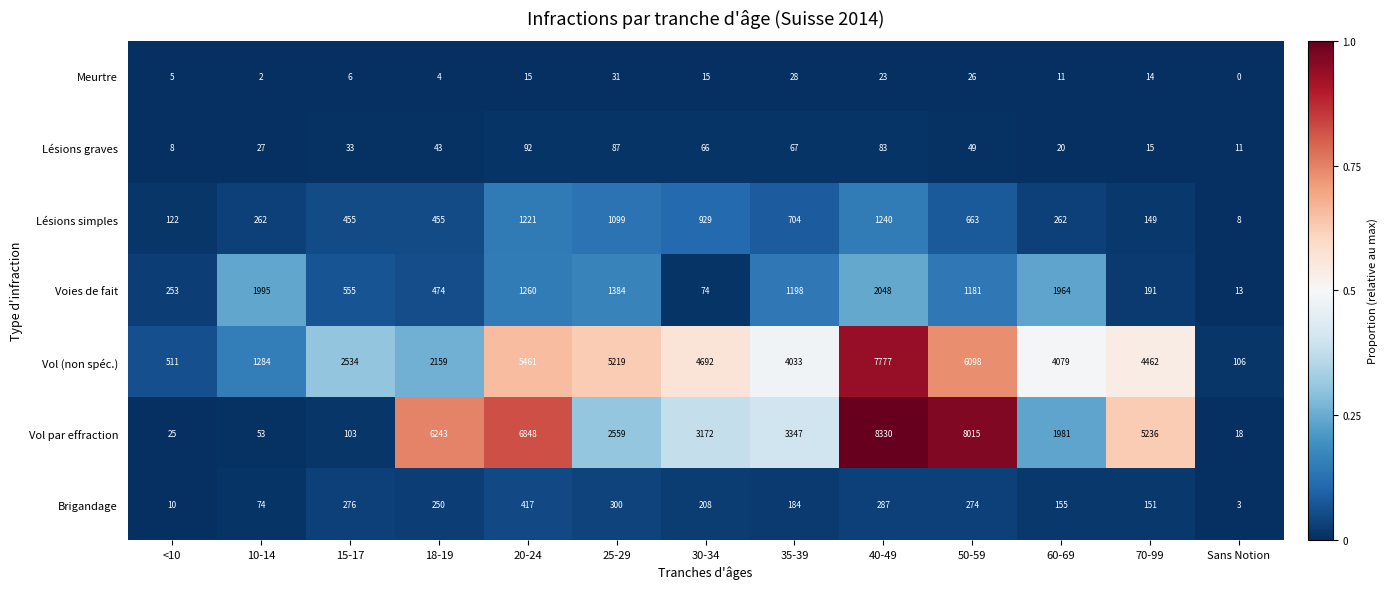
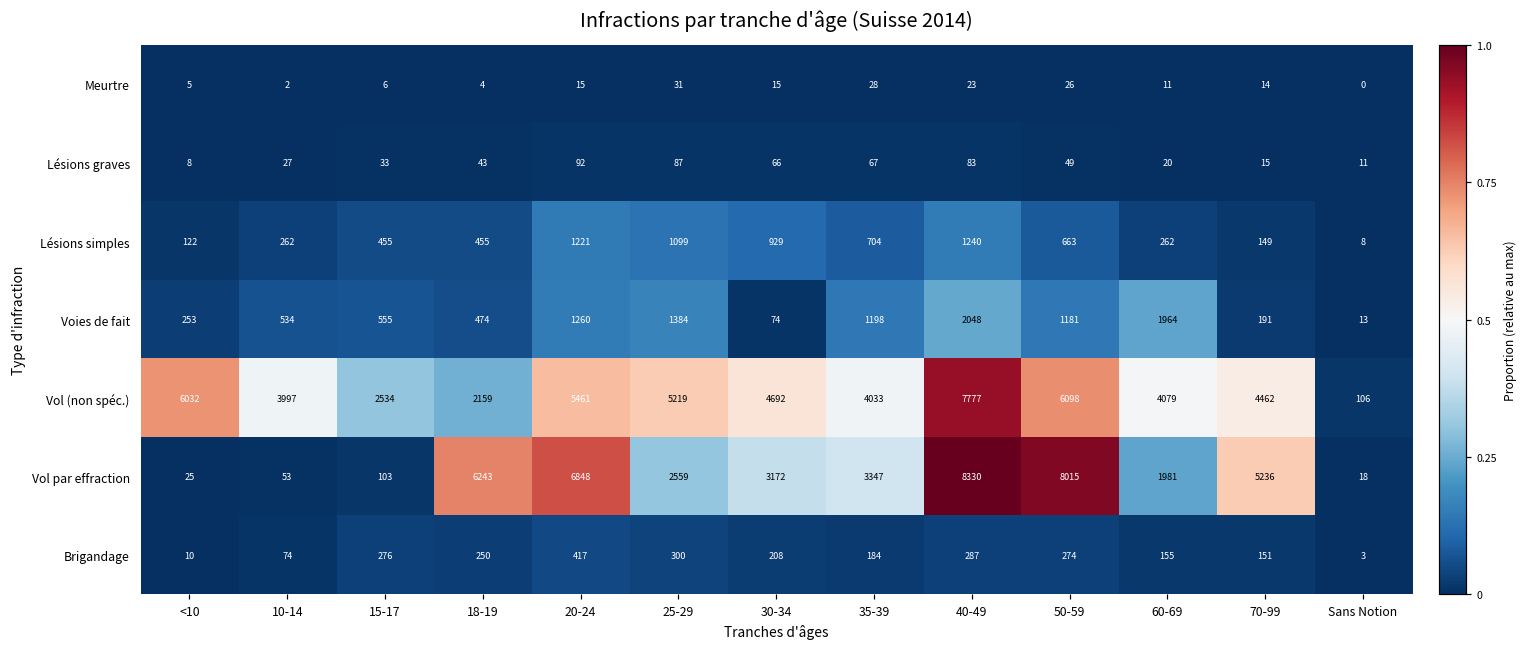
Voies de fait, 10-14: 1995 -> 534
Vol (non spéc.), <10: 511 -> 6032
Vol (non spéc.), 10-14: 1284 -> 3997
